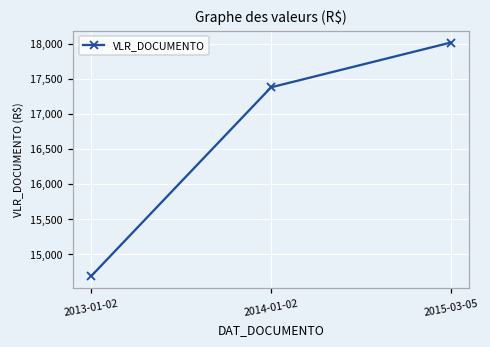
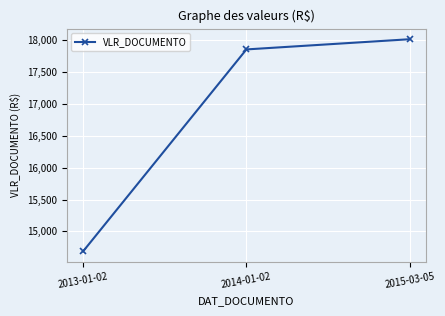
2014-01-02: 17,400 -> 17,900
